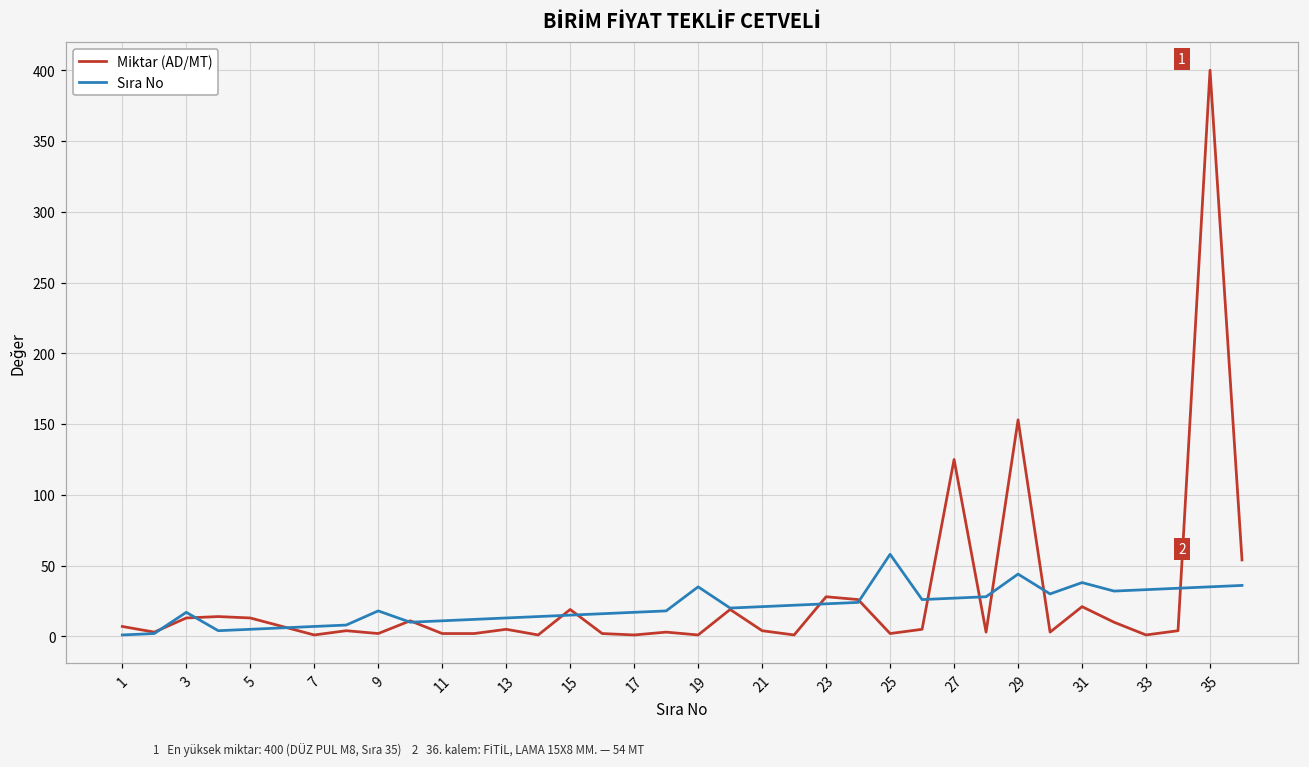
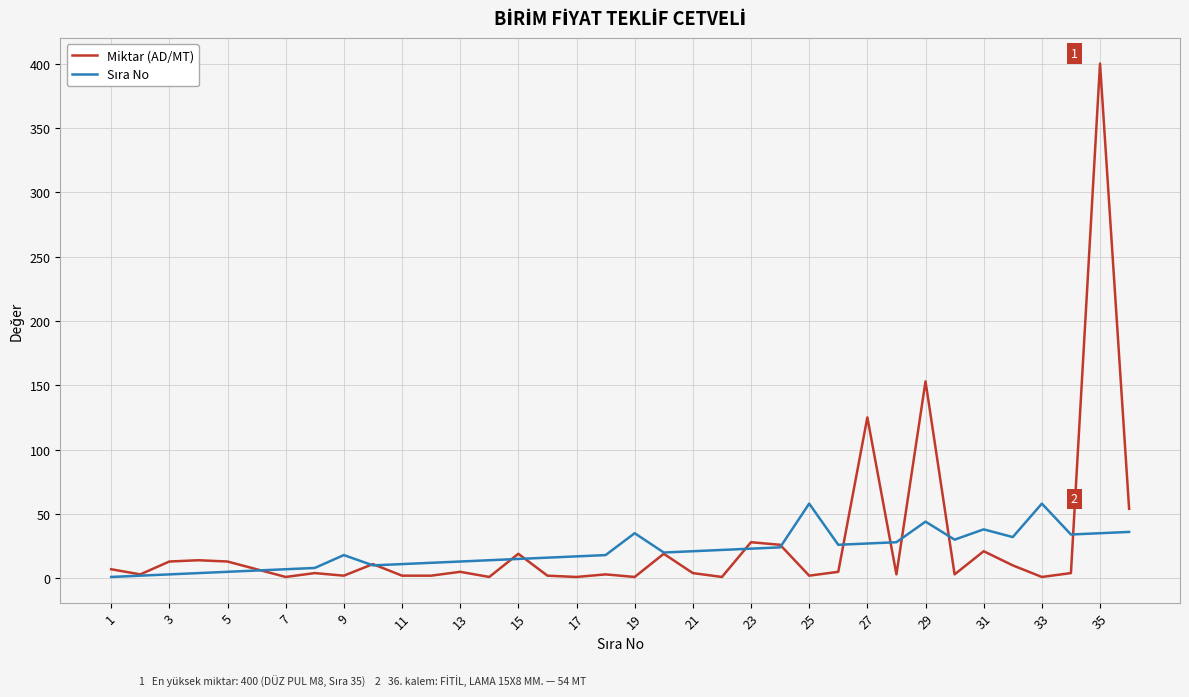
Sıra No, 3: 17 -> 3
Sıra No, 33: 33 -> 58
